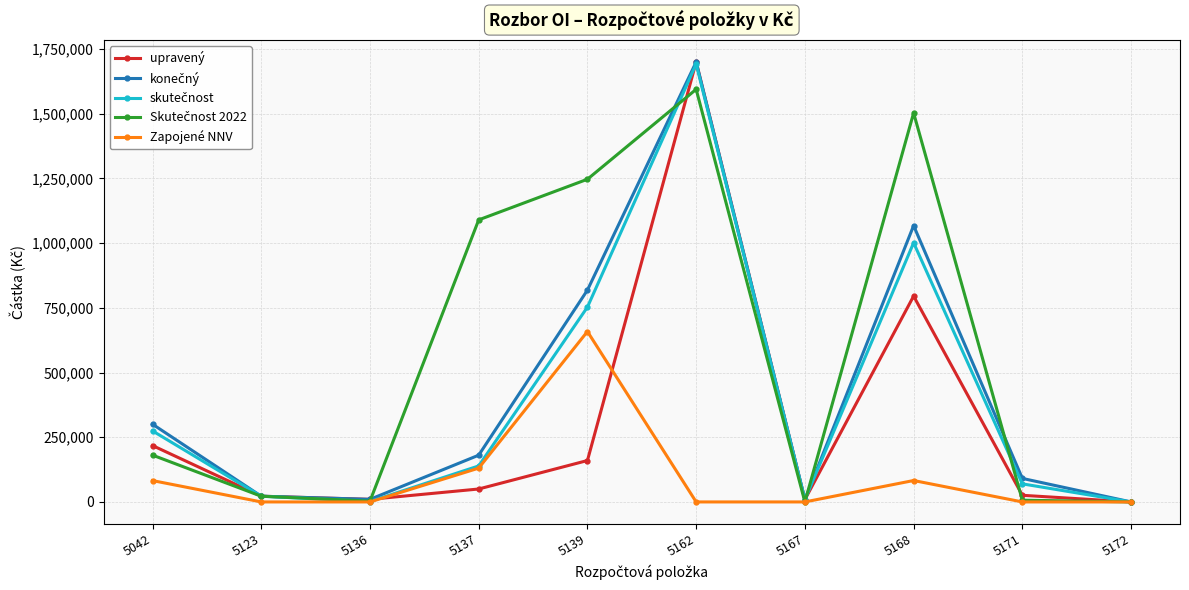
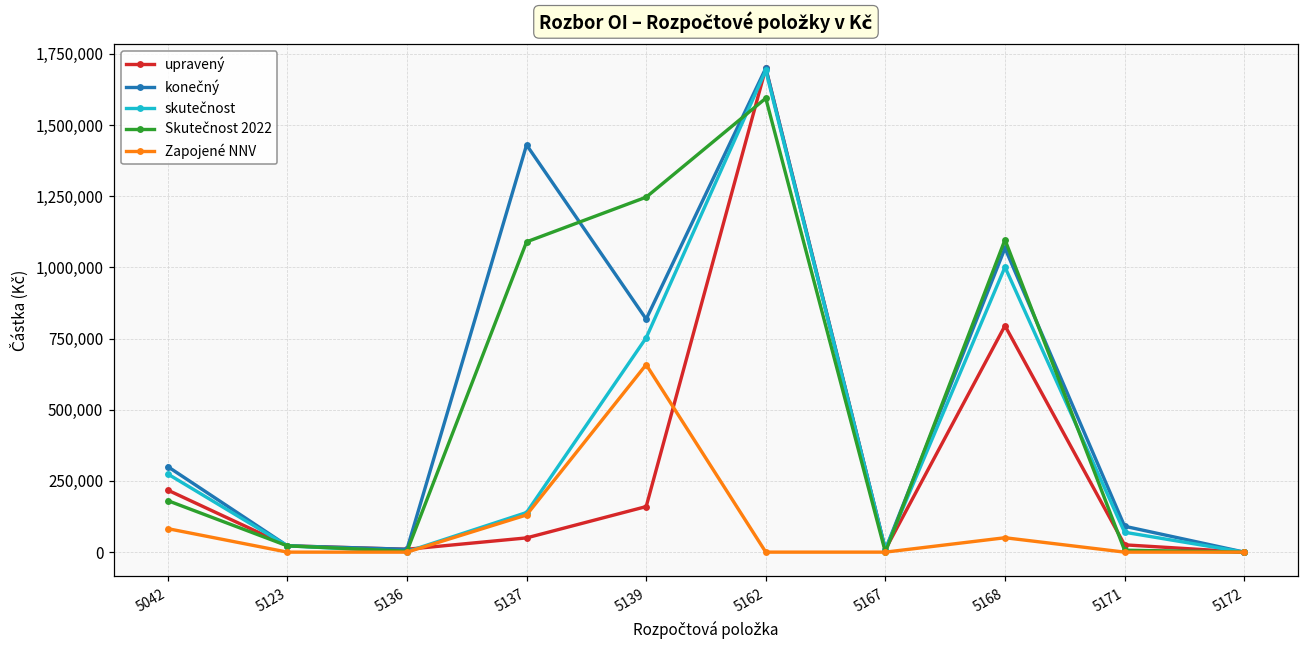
konečný, 5137: 180,000 -> 1,430,000
Skutečnost 2022, 5168: 1,500,000 -> 1,100,000
Zapojené NNV, 5168: 80,000 -> 50,000
